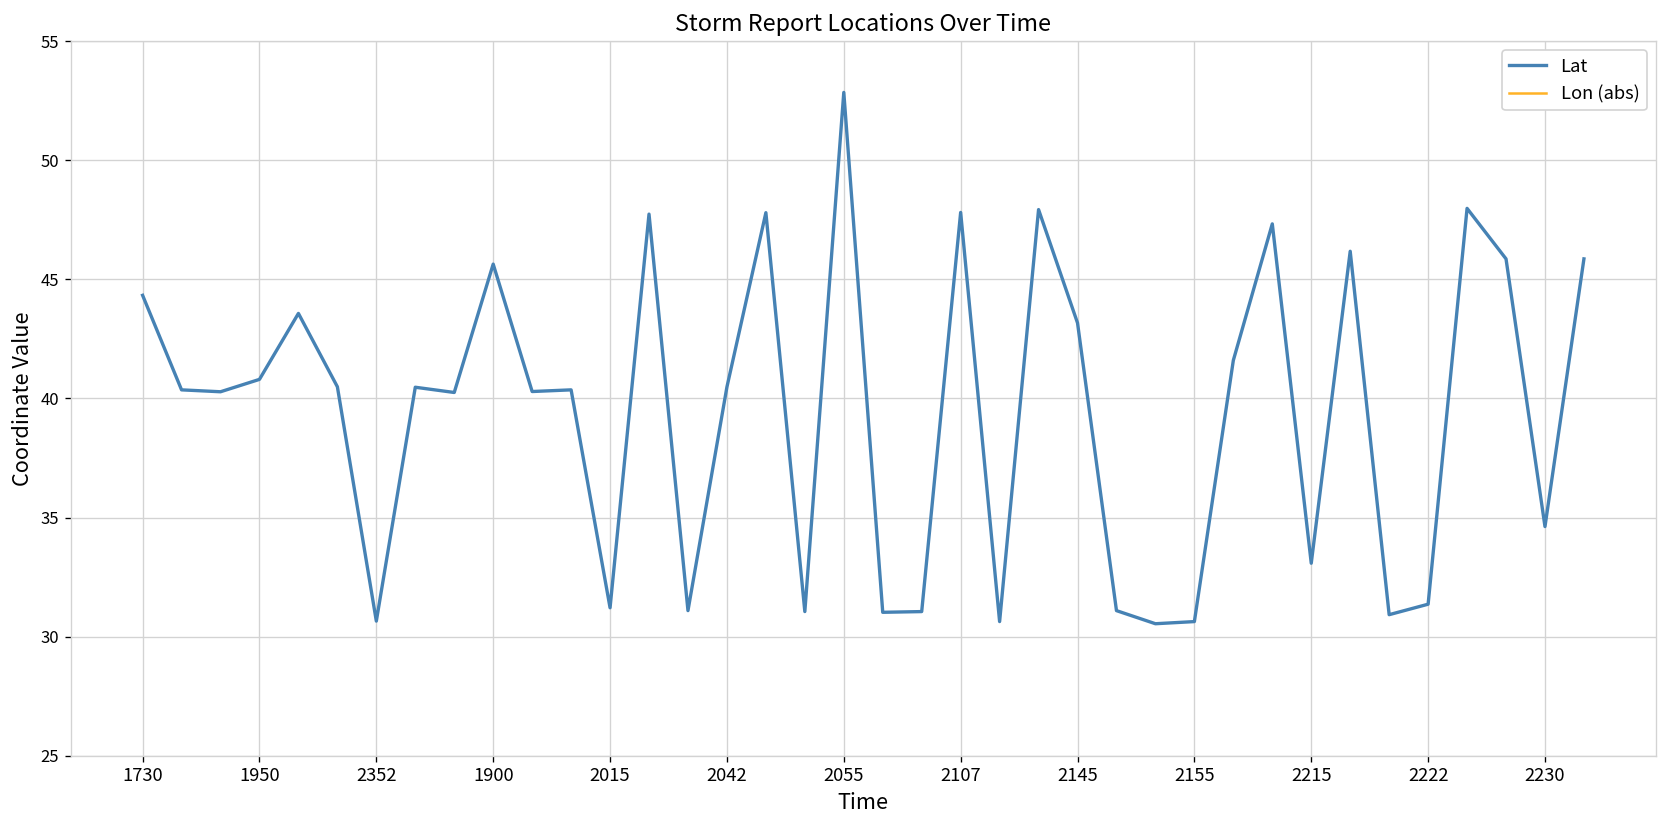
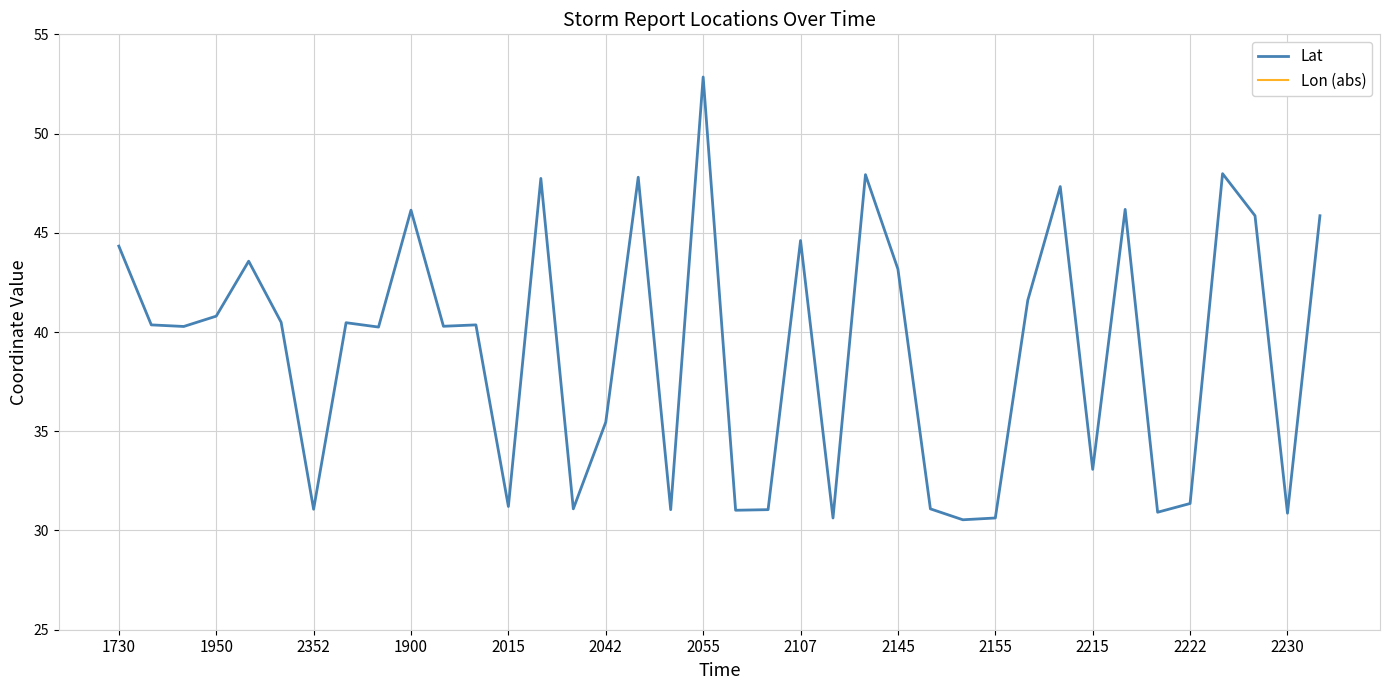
Lat, 2352: 30.7 -> 31.1
Lat, 1900: 45.6 -> 46.1
Lat, 2042: 40.5 -> 35.5
Lat, 2107: 47.8 -> 44.6
Lat, 2230: 34.6 -> 30.9
